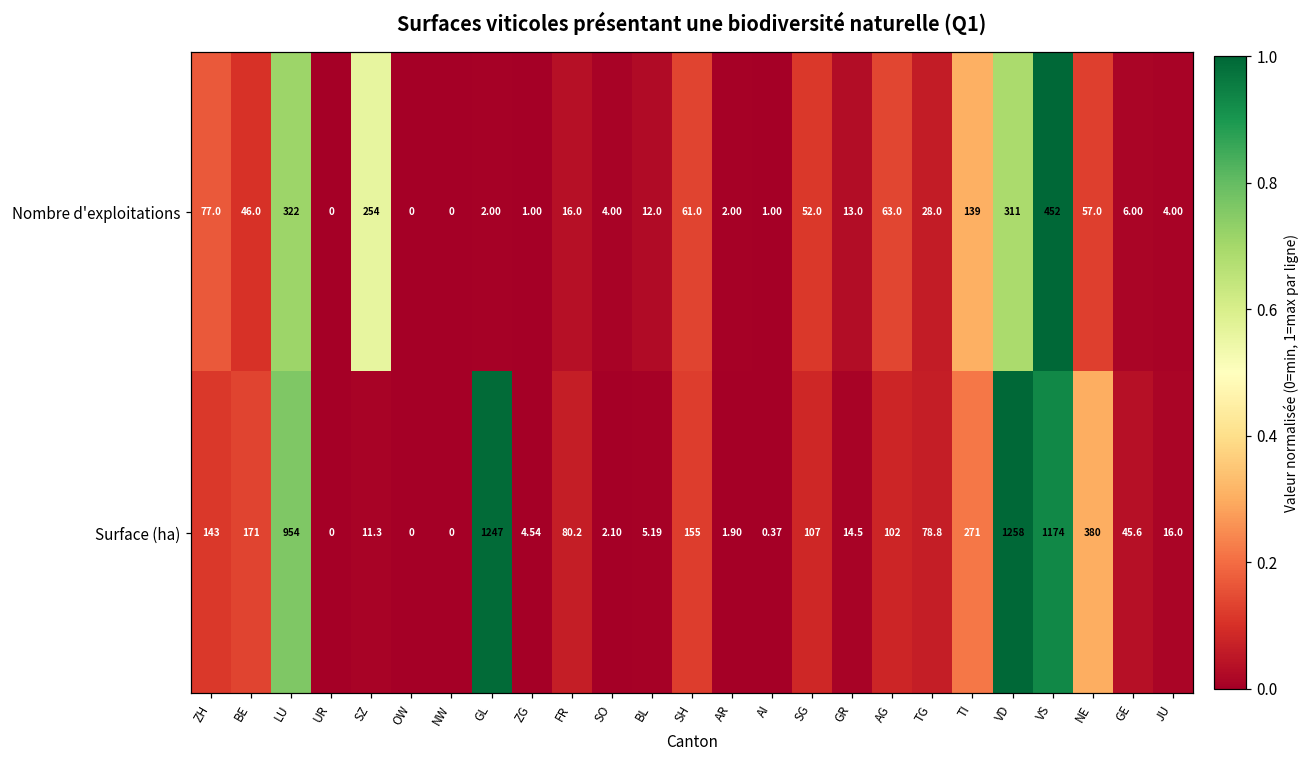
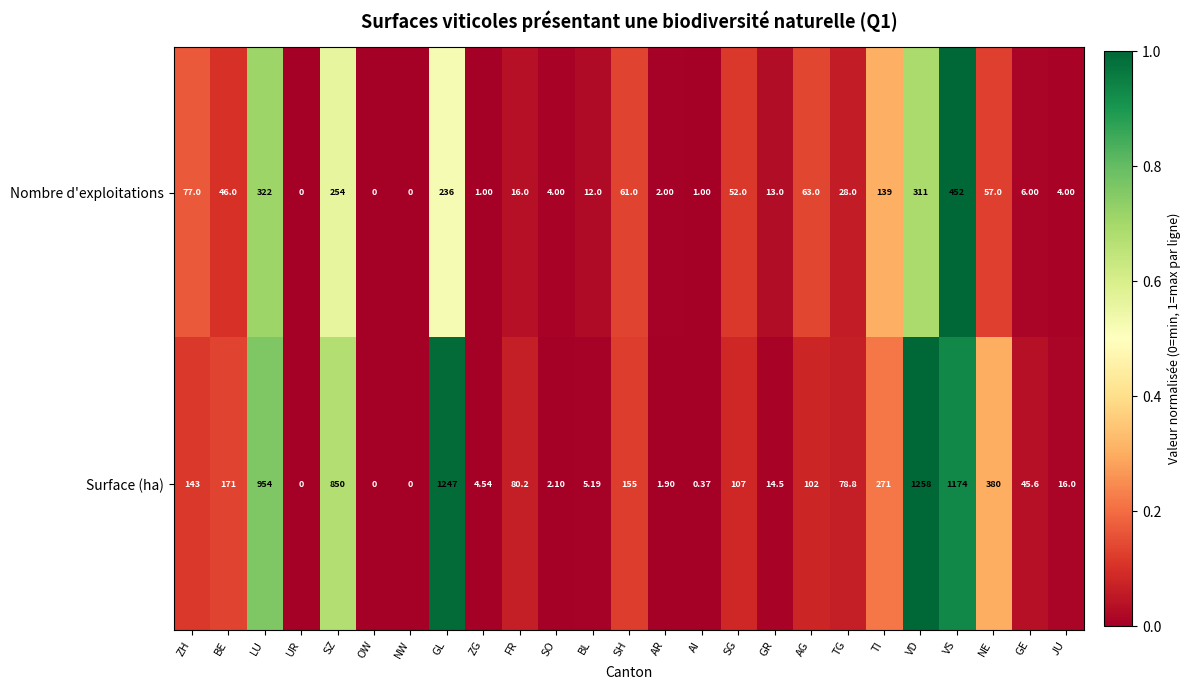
Nombre d'exploitations, GL: 2.00 -> 236
Surface (ha), SZ: 11.3 -> 850
